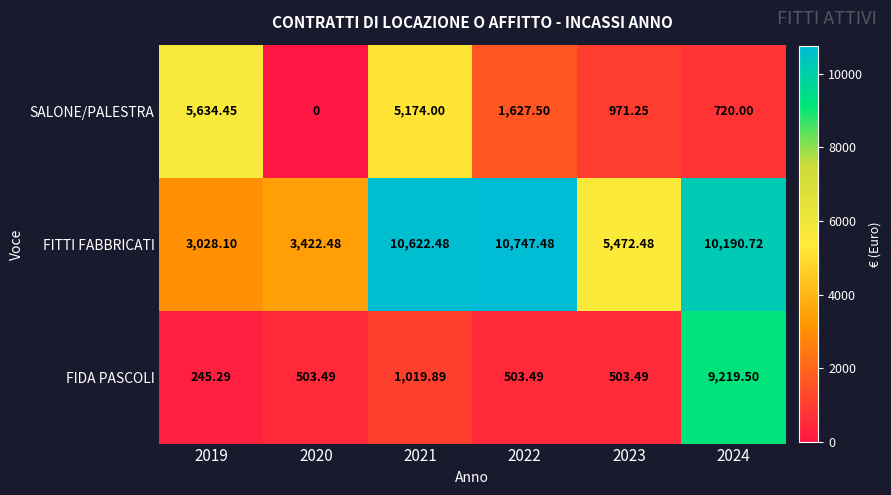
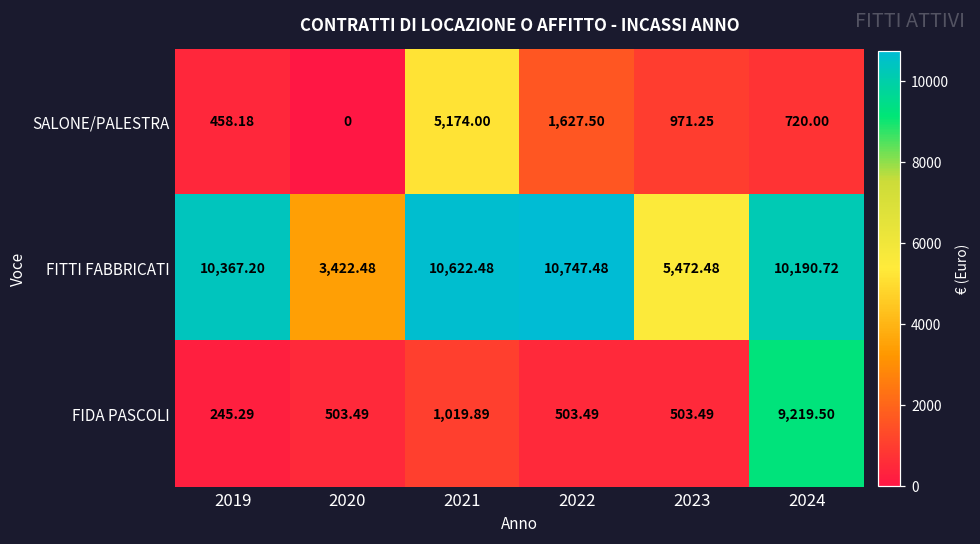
SALONE/PALESTRA, 2019: 5,634.45 -> 458.18
FITTI FABBRICATI, 2019: 3,028.10 -> 10,367.20
